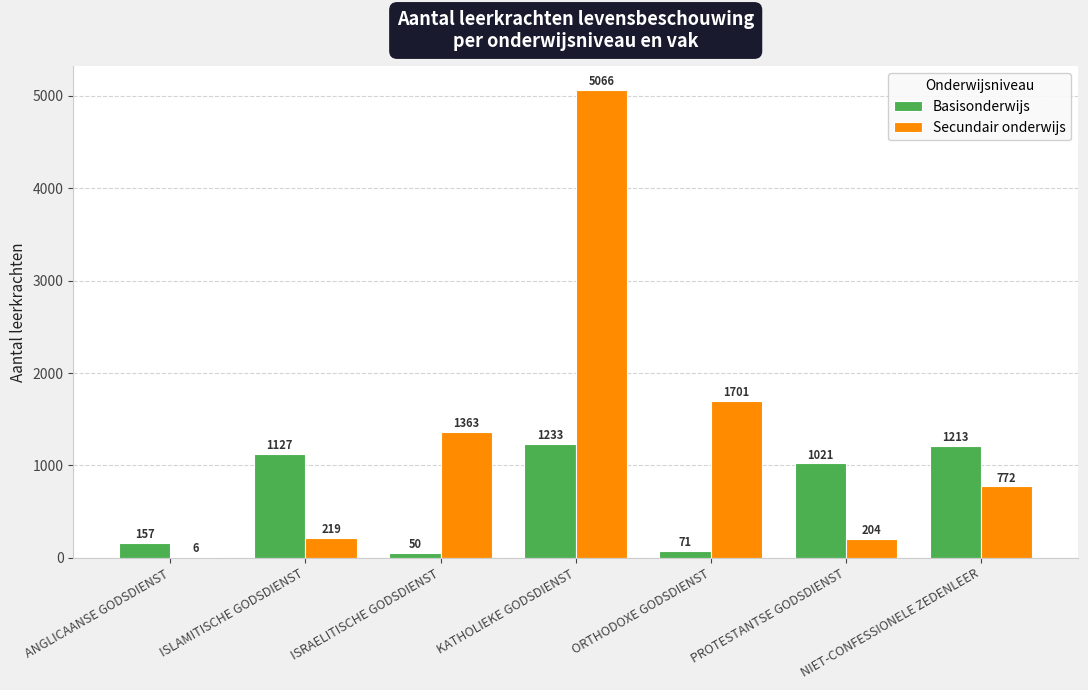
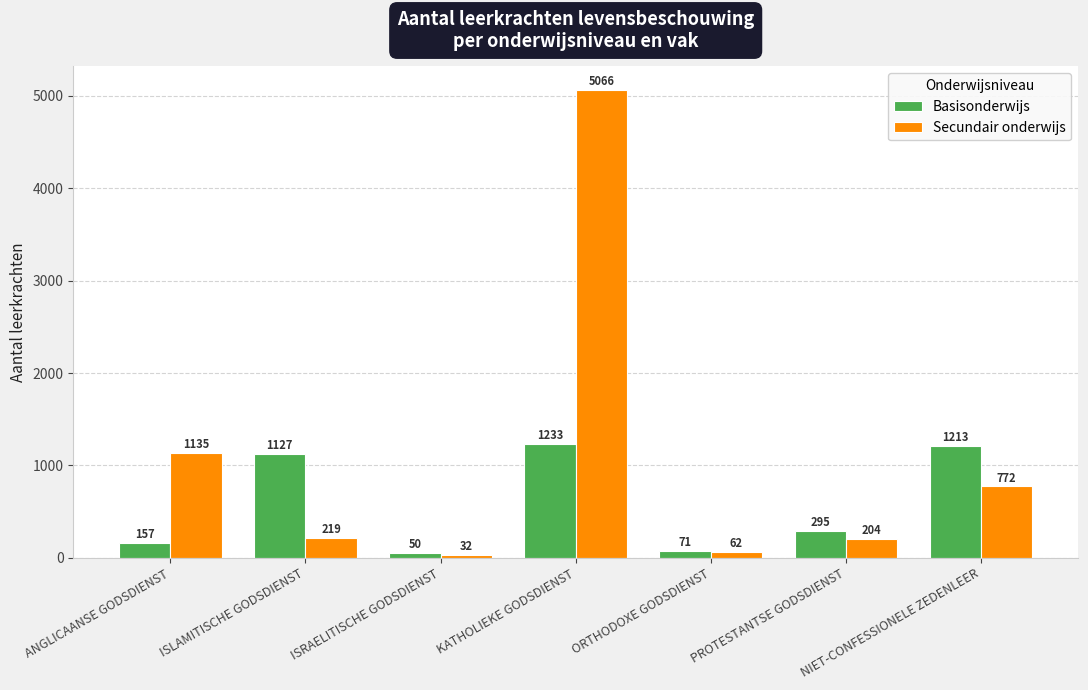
Secundair onderwijs, ANGLICAANSE GODSDIENST: 6 -> 1135
Secundair onderwijs, ISRAELITISCHE GODSDIENST: 1363 -> 32
Secundair onderwijs, ORTHODOXE GODSDIENST: 1701 -> 62
Basisonderwijs, PROTESTANTSE GODSDIENST: 1021 -> 295
